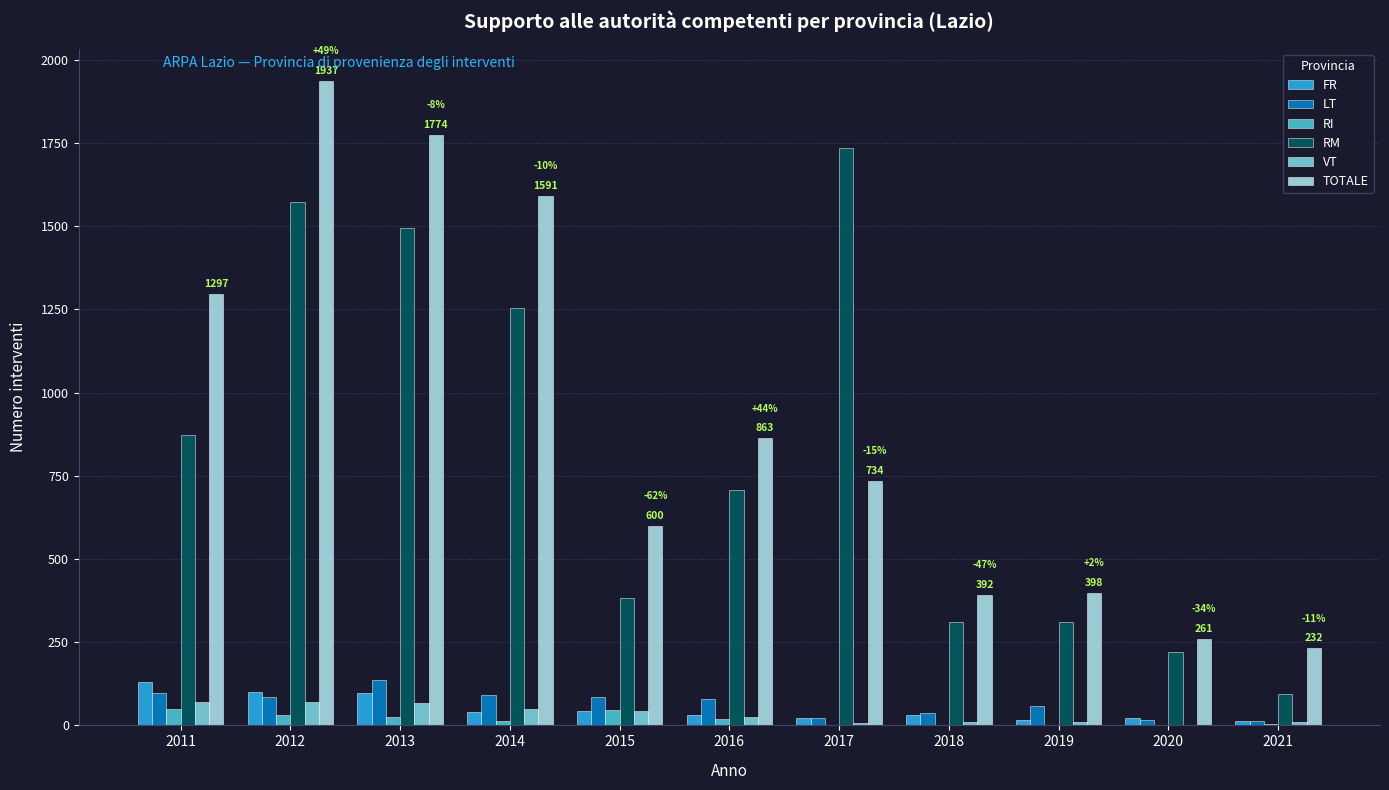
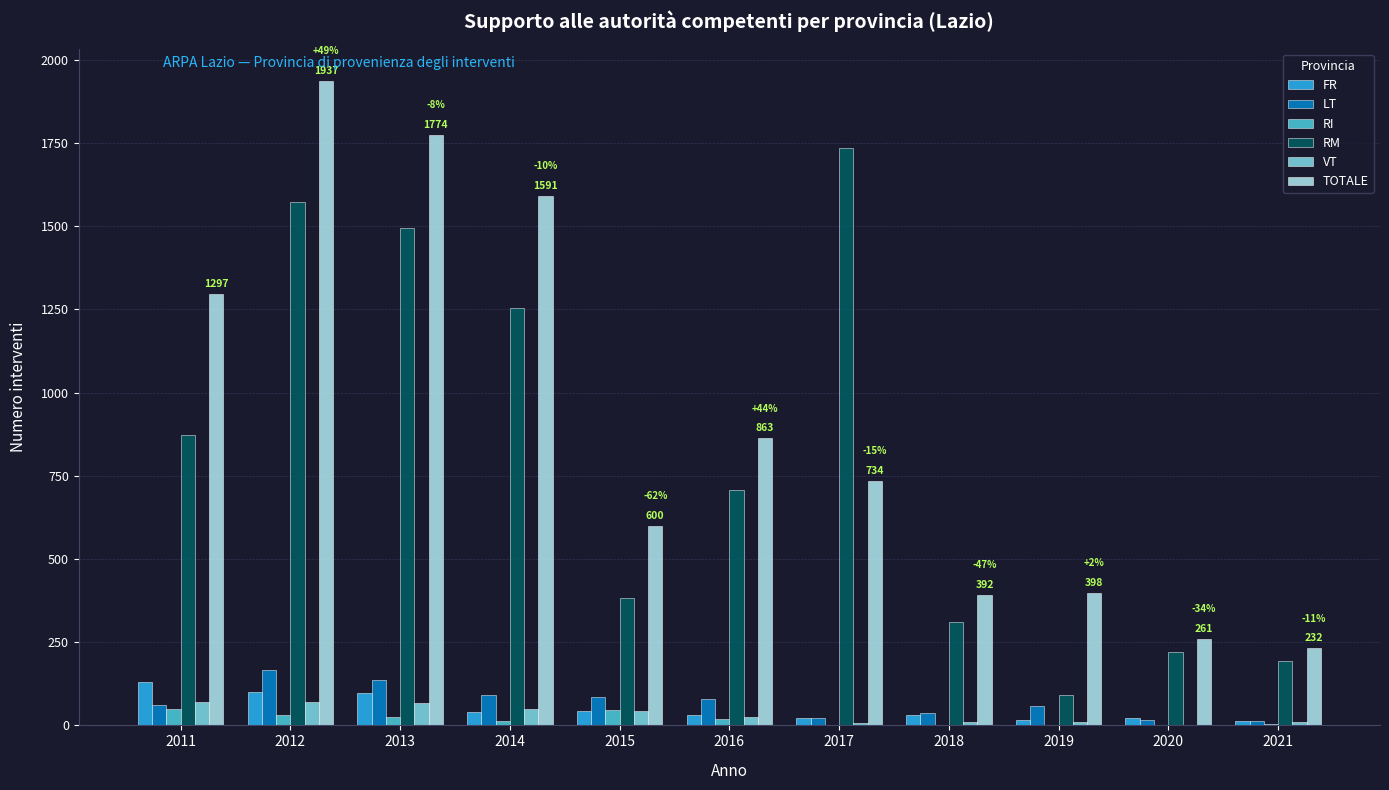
LT, 2011: 100 -> 60
LT, 2012: 80 -> 170
RM, 2019: 310 -> 90
RM, 2021: 90 -> 190
